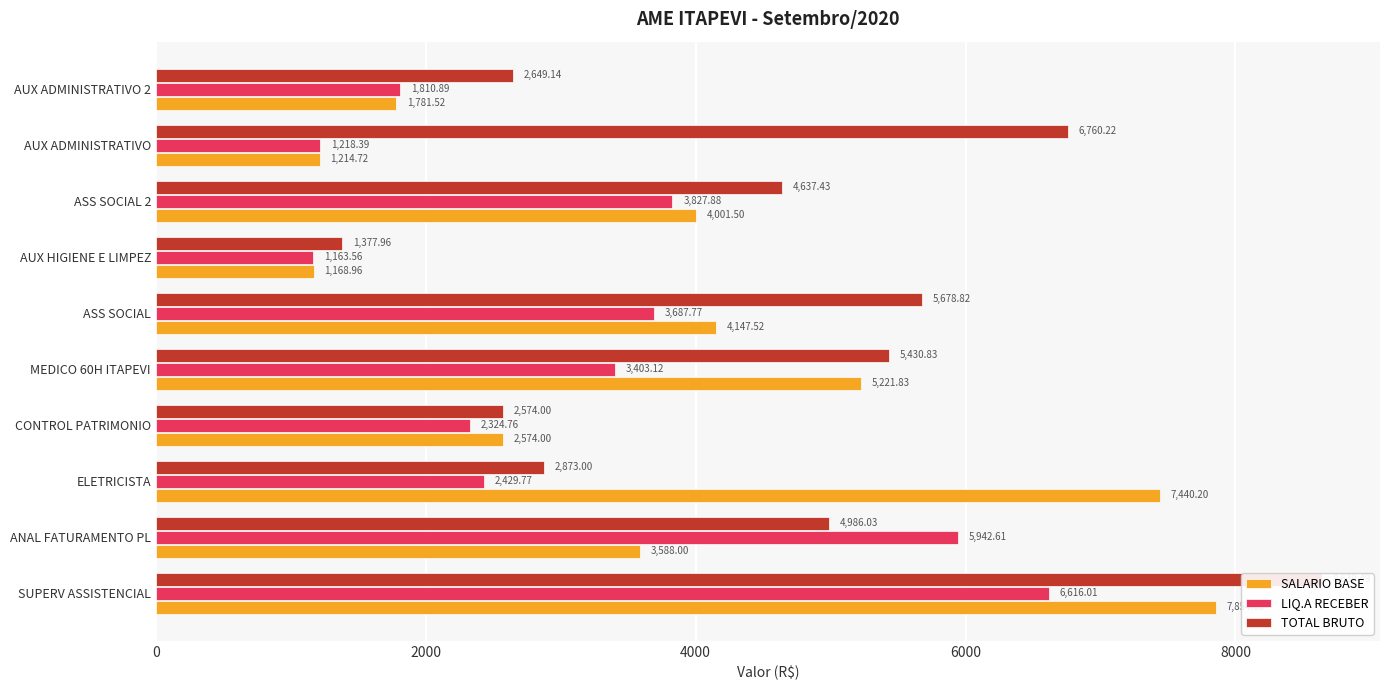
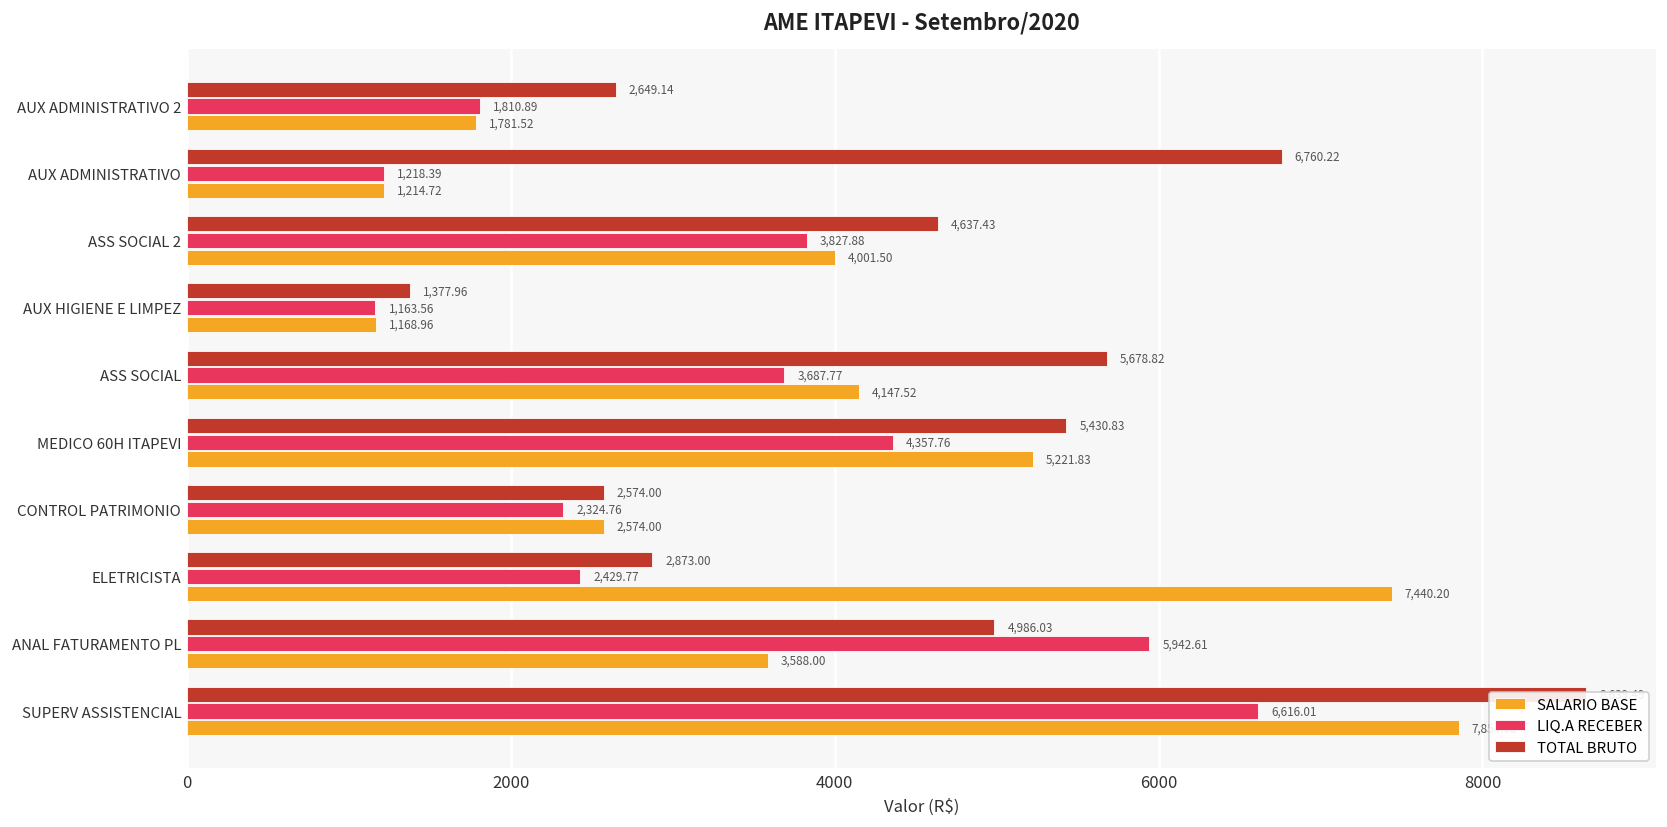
LIQ.A RECEBER, MEDICO 60H ITAPEVI: 3,403.12 -> 4,357.76
